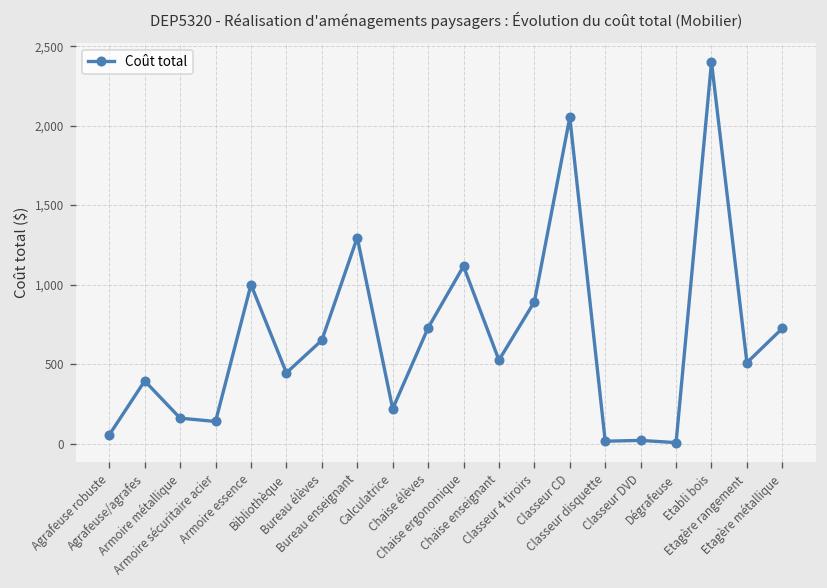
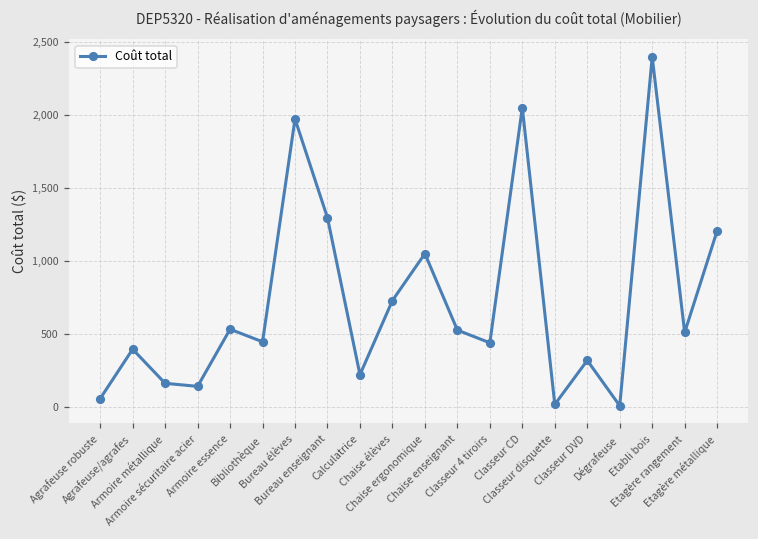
Armoire essence: 1,000 -> 530
Bureau élèves: 650 -> 1,970
Chaise ergonomique: 1,120 -> 1,050
Classeur 4 tiroirs: 890 -> 440
Classeur DVD: 20 -> 320
Etagère métallique: 730 -> 1,210
